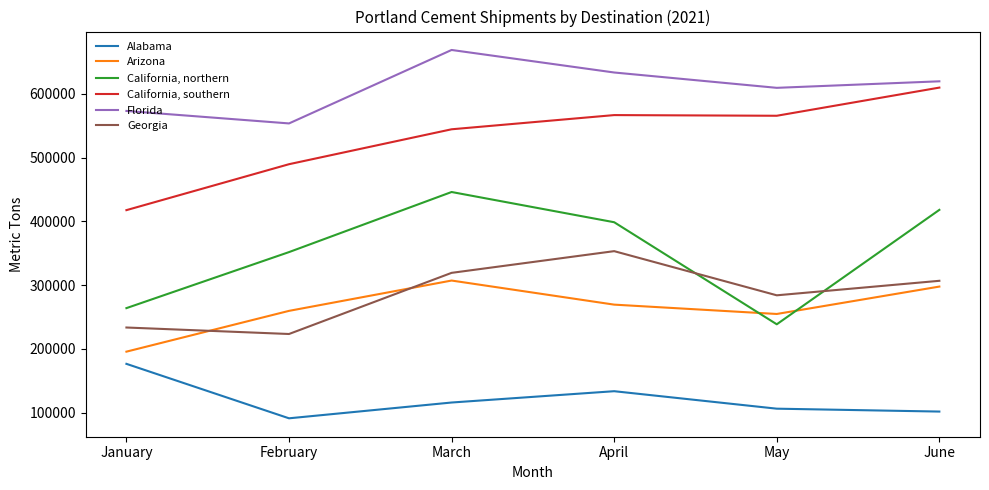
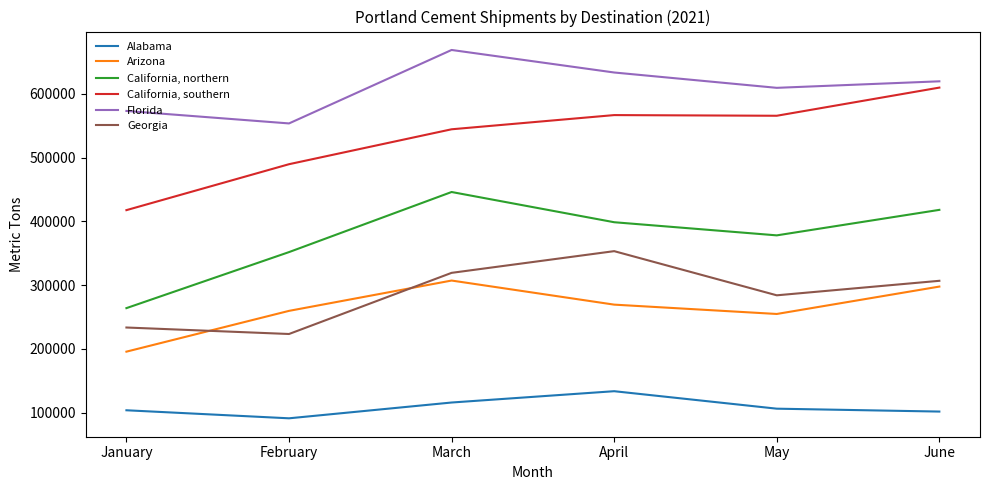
Alabama, January: 180000 -> 100000
California, northern, May: 240000 -> 380000
